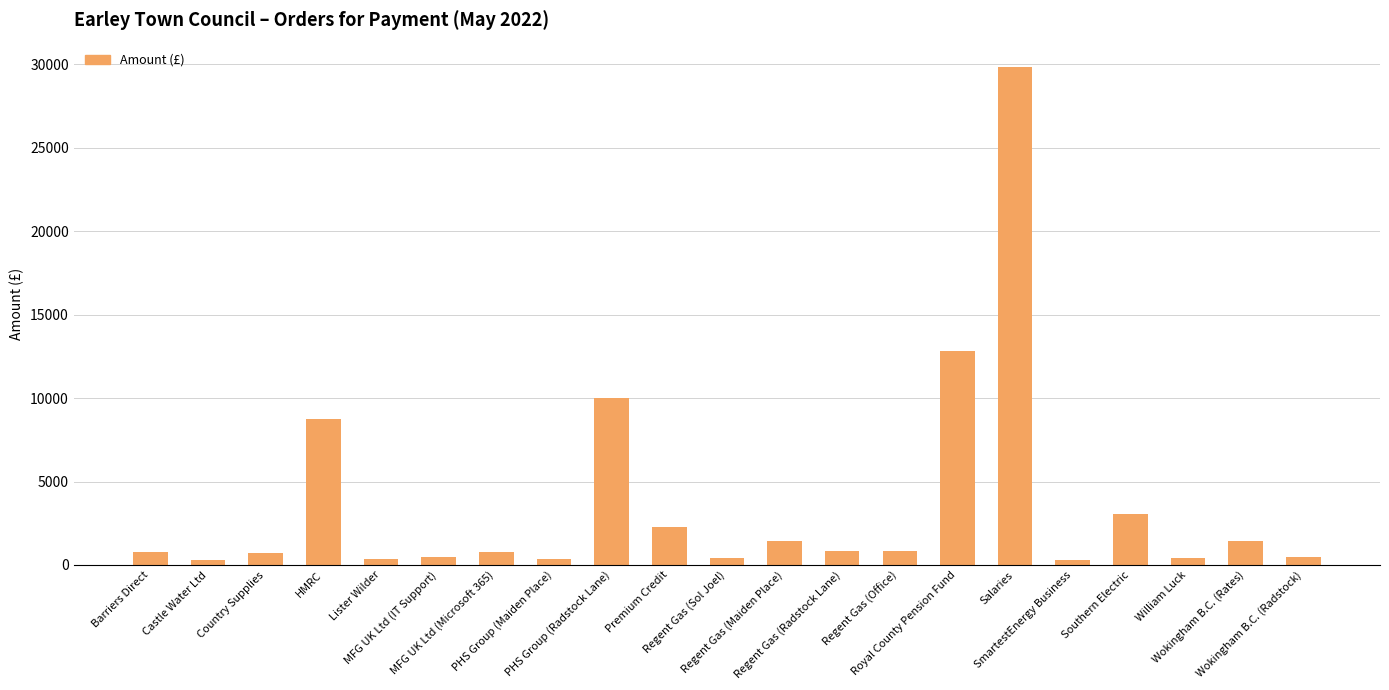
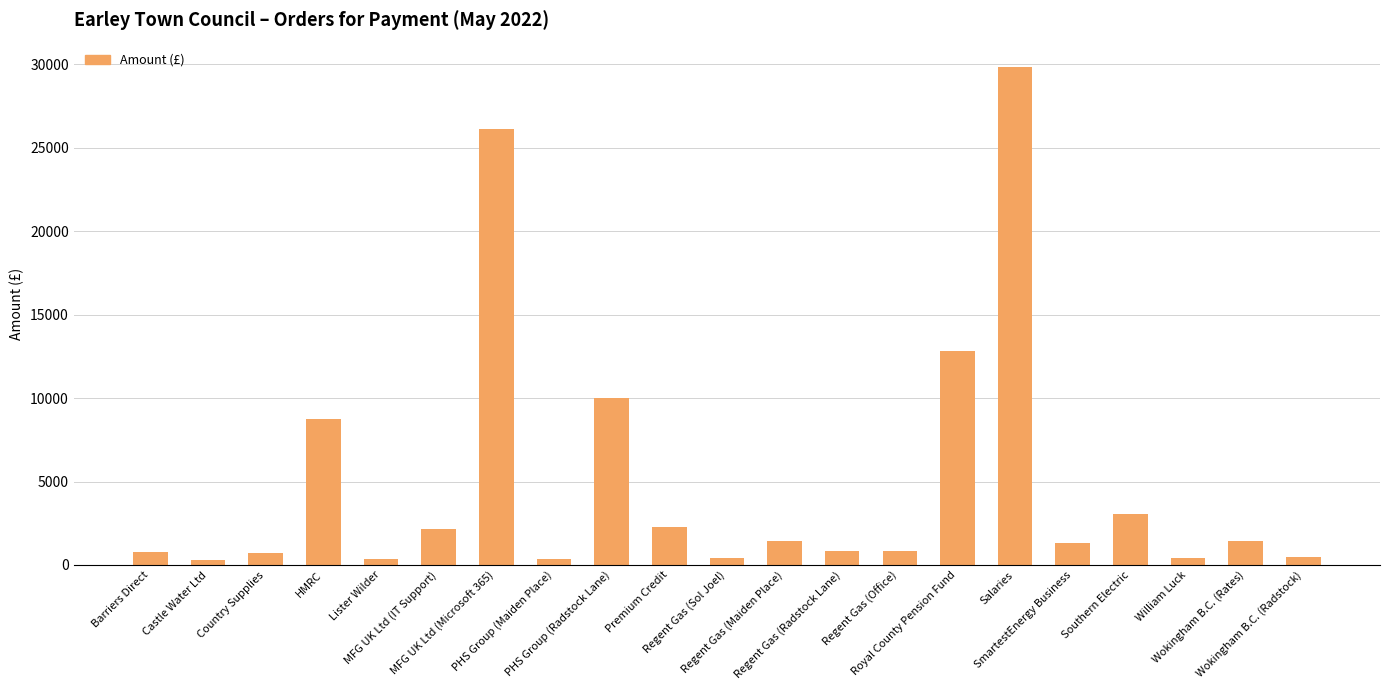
MFG UK Ltd (IT Support): 500 -> 2100
MFG UK Ltd (Microsoft 365): 800 -> 26100
SmartestEnergy Business: 300 -> 1300
